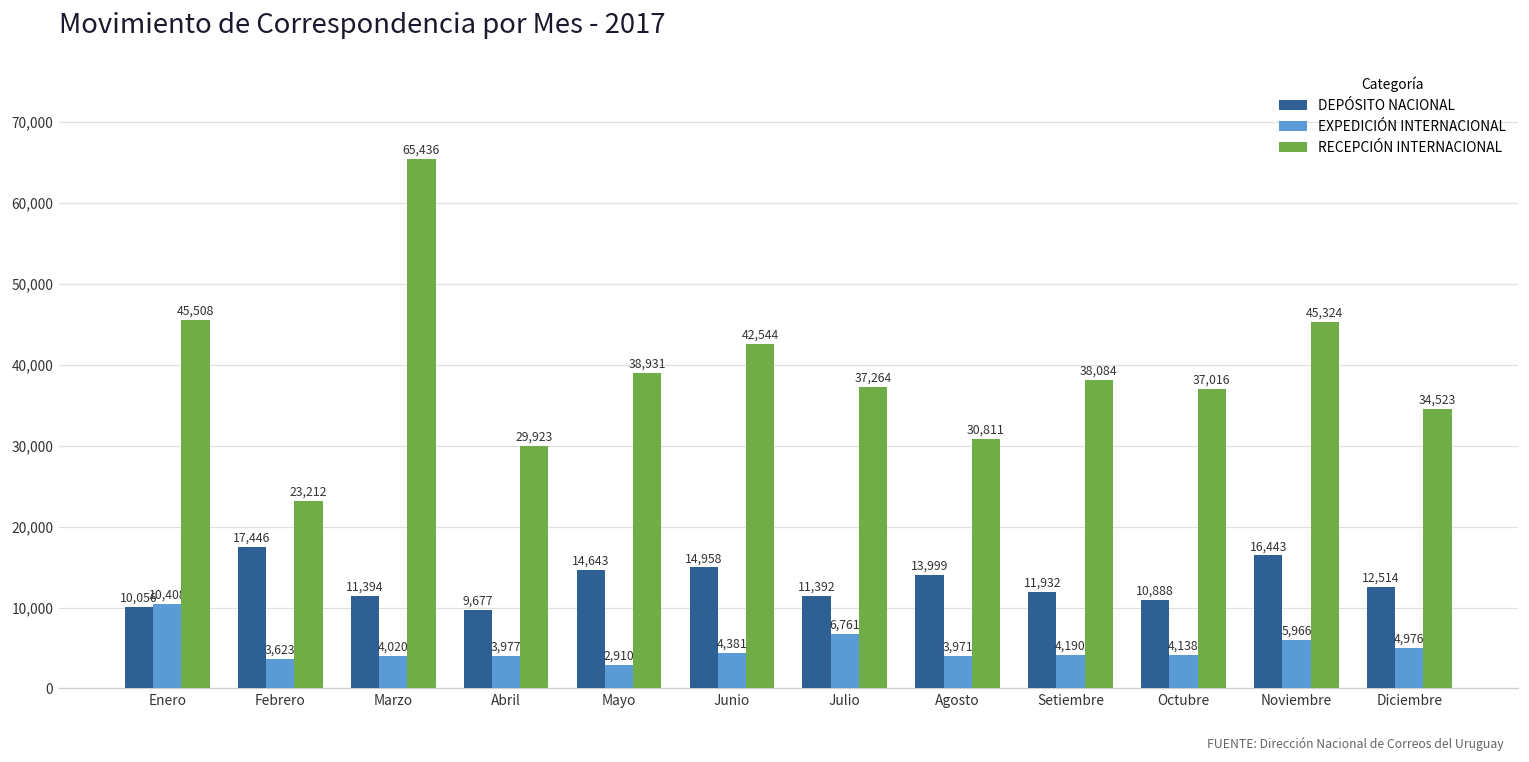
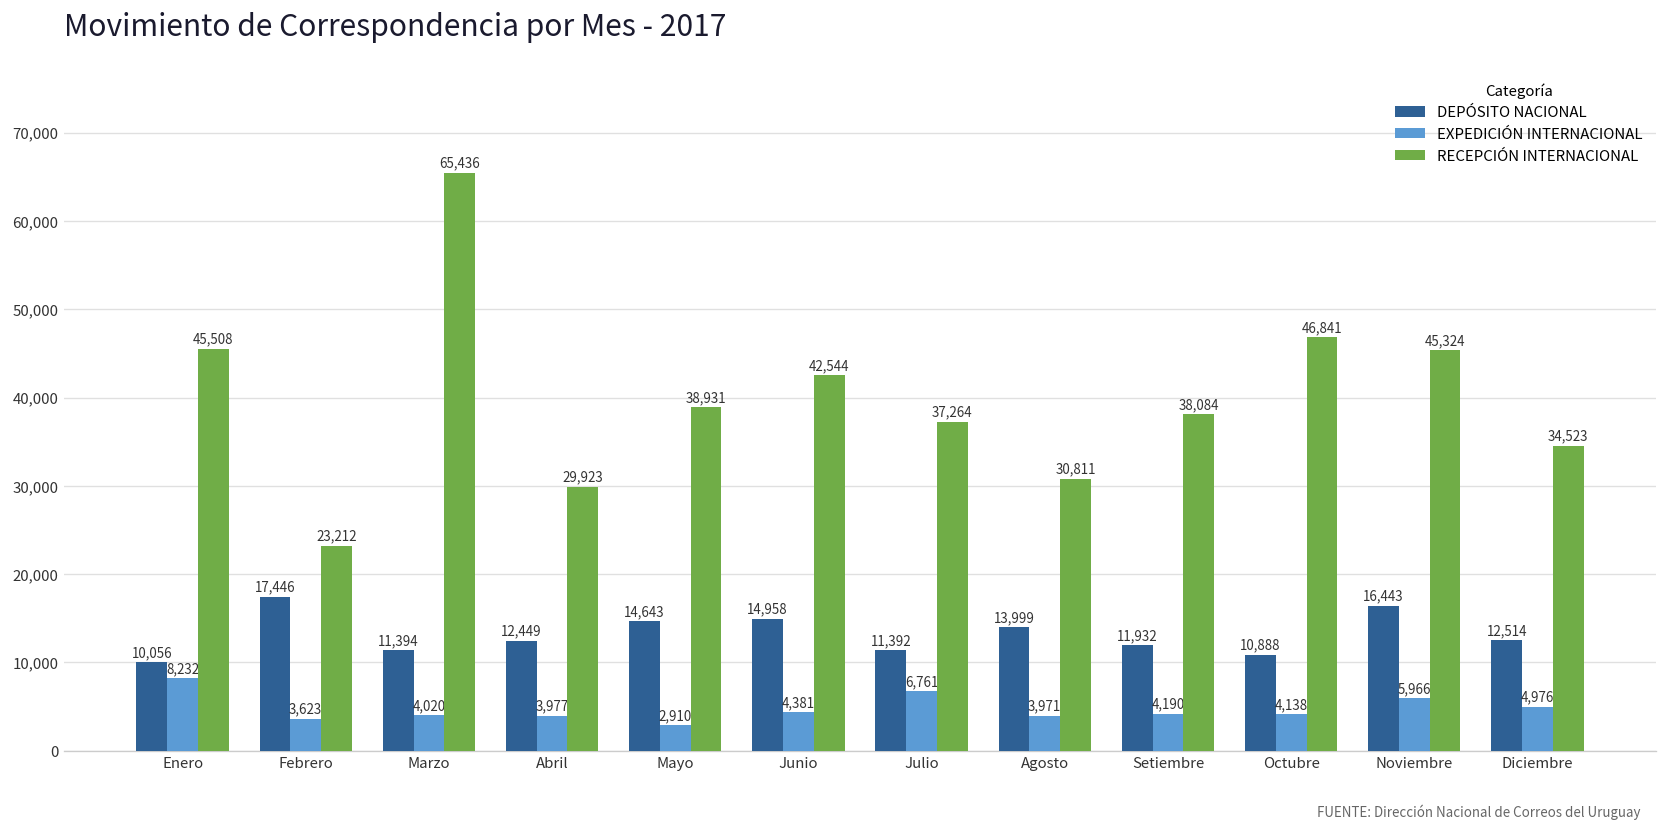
EXPEDICIÓN INTERNACIONAL, Enero: 10,408 -> 8,232
DEPÓSITO NACIONAL, Abril: 9,677 -> 12,449
RECEPCIÓN INTERNACIONAL, Octubre: 37,016 -> 46,841
